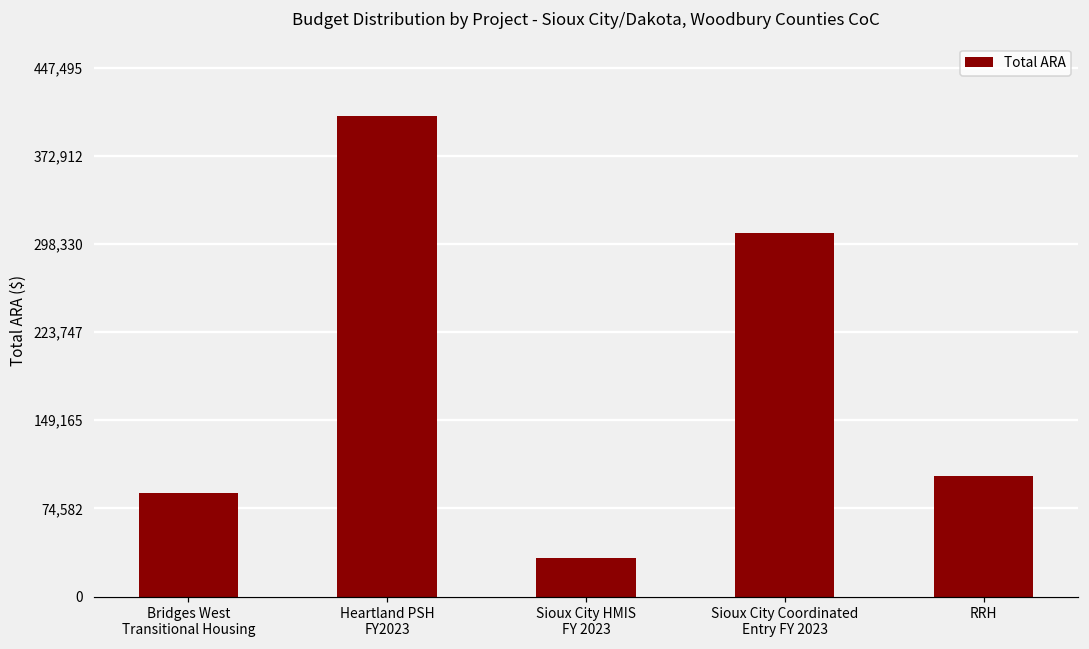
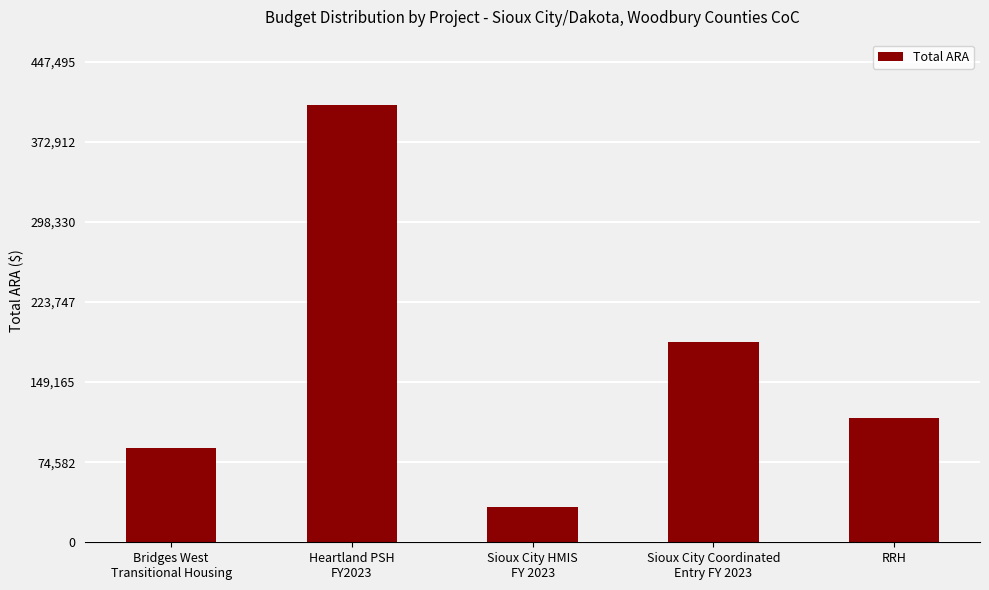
Sioux City Coordinated Entry FY 2023: 307,000 -> 187,000
RRH: 102,000 -> 116,000
